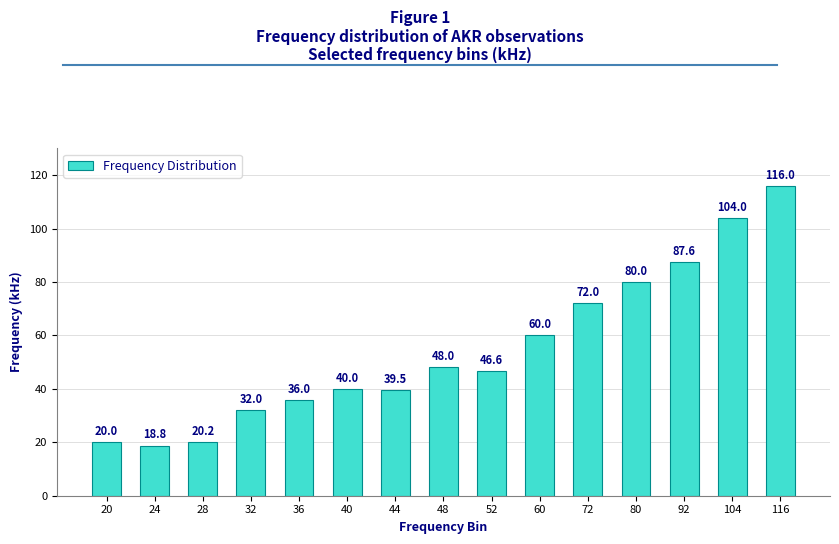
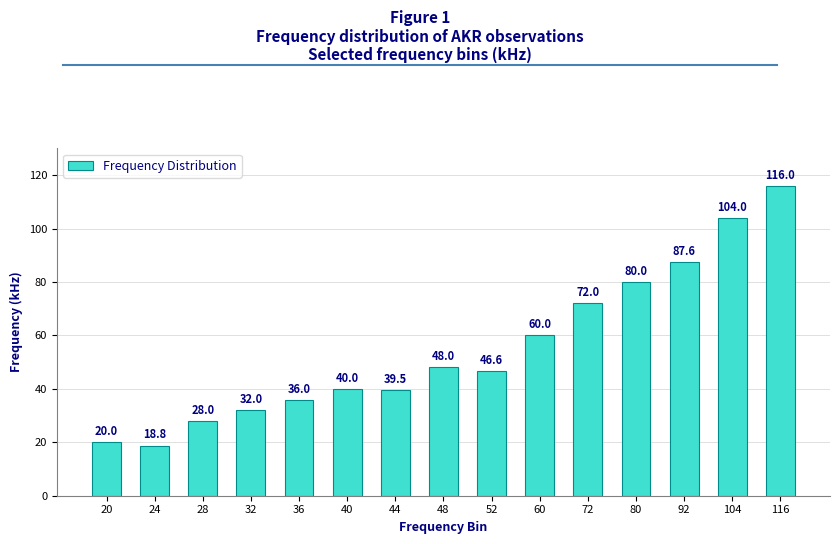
28: 20.2 -> 28.0
